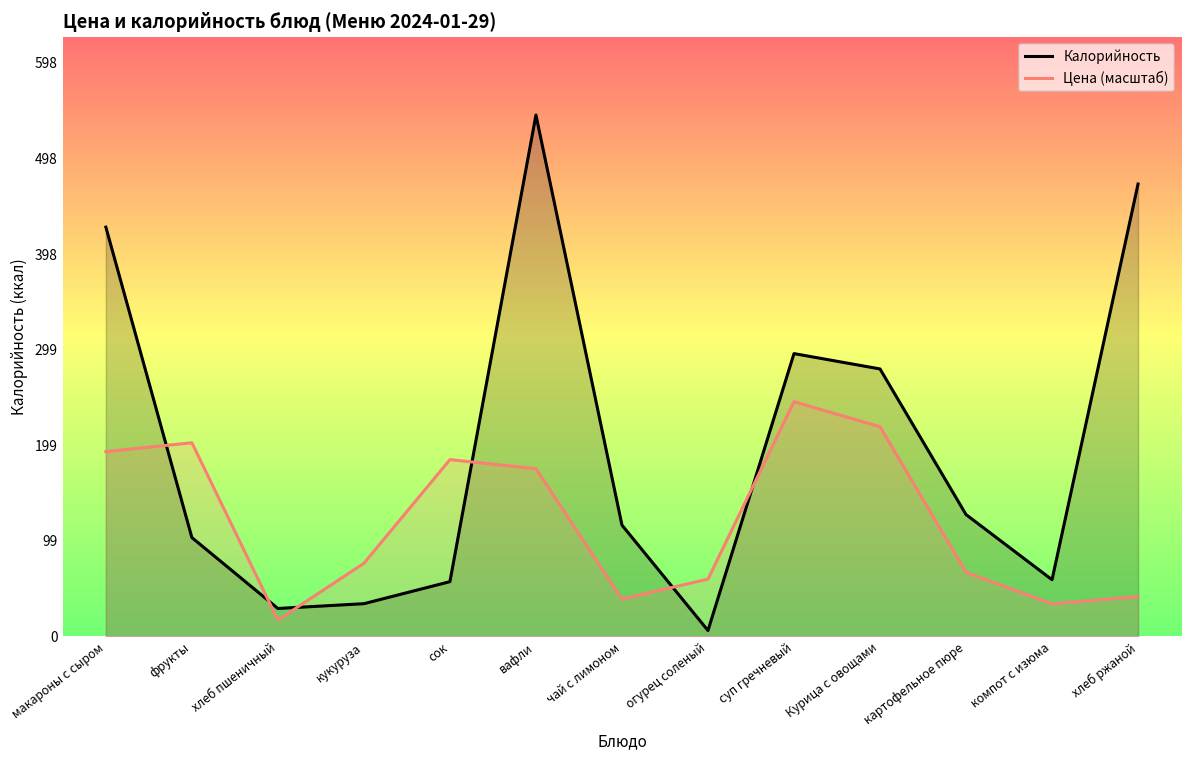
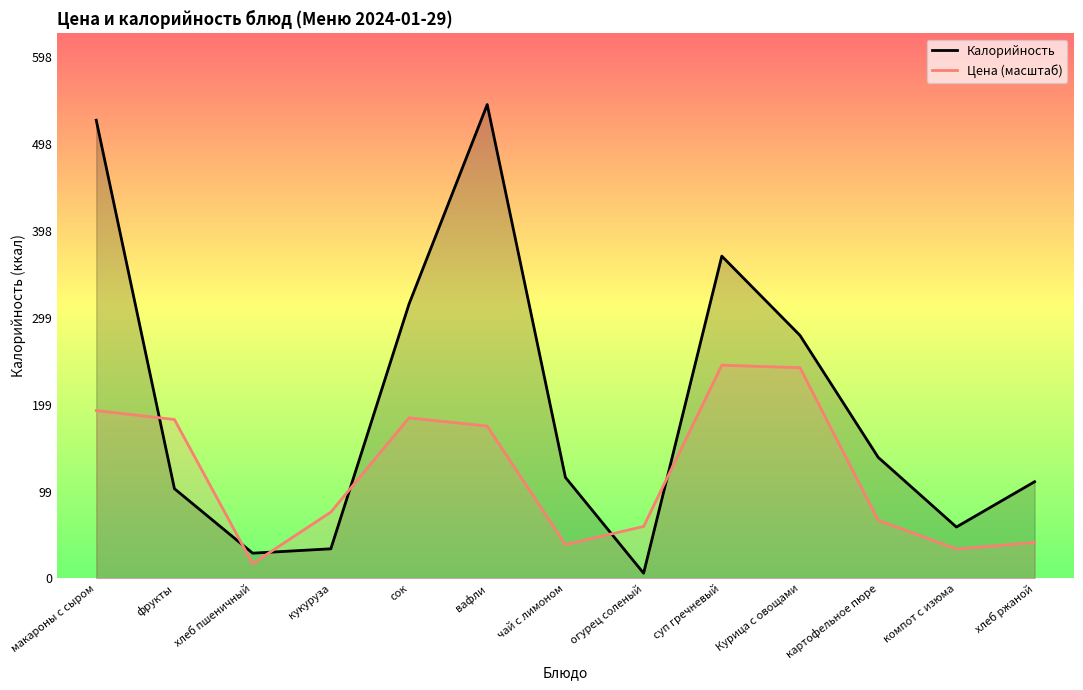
Калорийность, макароны с сыром: 430 -> 530
Цена (масштаб), фрукты: 200 -> 180
Калорийность, сок: 60 -> 320
Калорийность, суп гречневый: 300 -> 370
Цена (масштаб), Курица с овощами: 220 -> 240
Калорийность, картофельное пюре: 130 -> 140
Калорийность, хлеб ржаной: 470 -> 110
